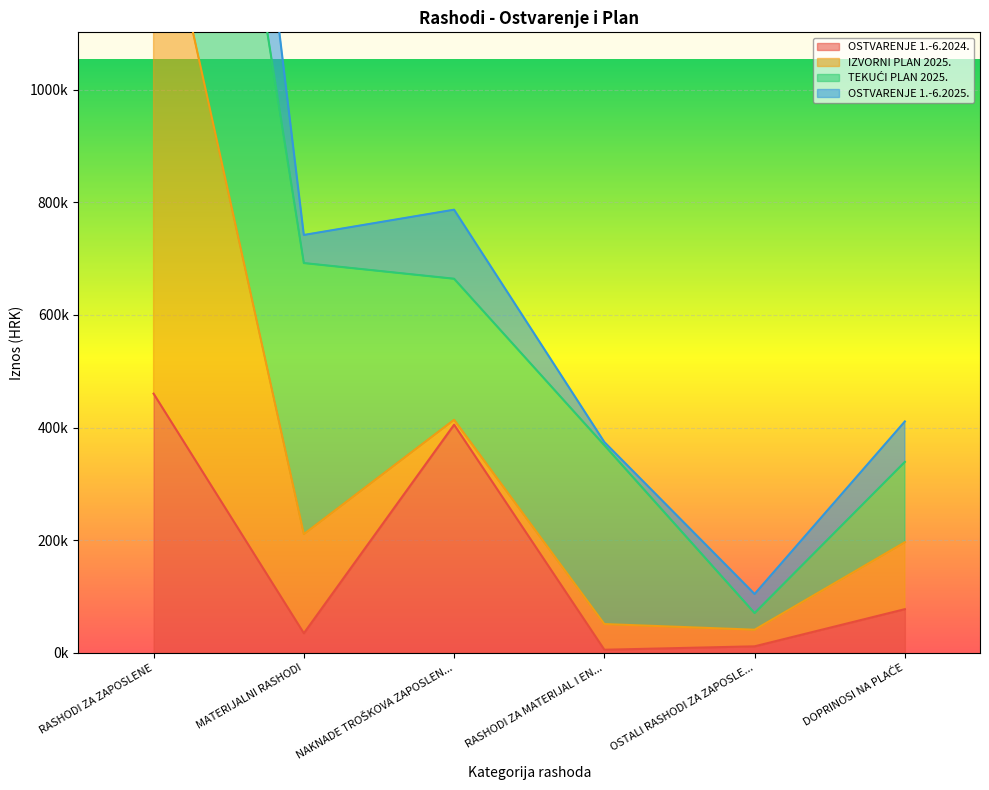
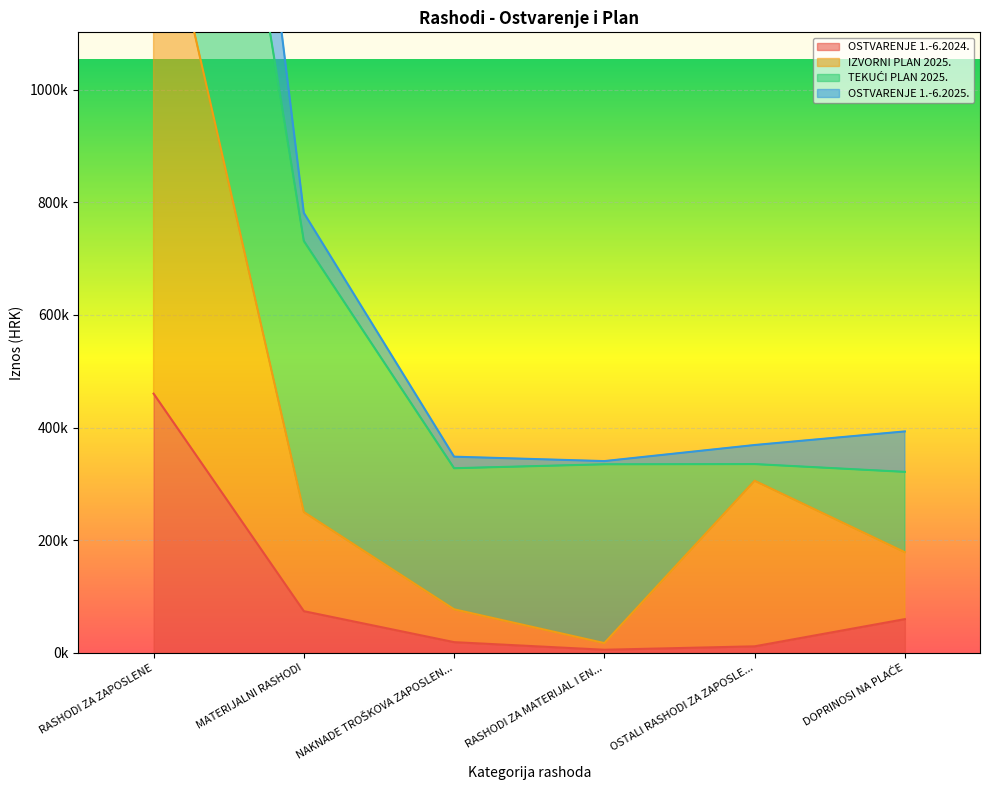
OSTVARENJE 1.-6.2024., MATERIJALNI RASHODI: 30000 -> 70000
OSTVARENJE 1.-6.2024., NAKNADE TROŠKOVA ZAPOSLEN...: 410000 -> 20000
IZVORNI PLAN 2025., NAKNADE TROŠKOVA ZAPOSLEN...: 10000 -> 60000
OSTVARENJE 1.-6.2025., NAKNADE TROŠKOVA ZAPOSLEN...: 120000 -> 20000
IZVORNI PLAN 2025., RASHODI ZA MATERIJAL I EN...: 50000 -> 10000
IZVORNI PLAN 2025., OSTALI RASHODI ZA ZAPOSLE...: 30000 -> 290000
OSTVARENJE 1.-6.2024., DOPRINOSI NA PLAĆE: 80000 -> 60000
